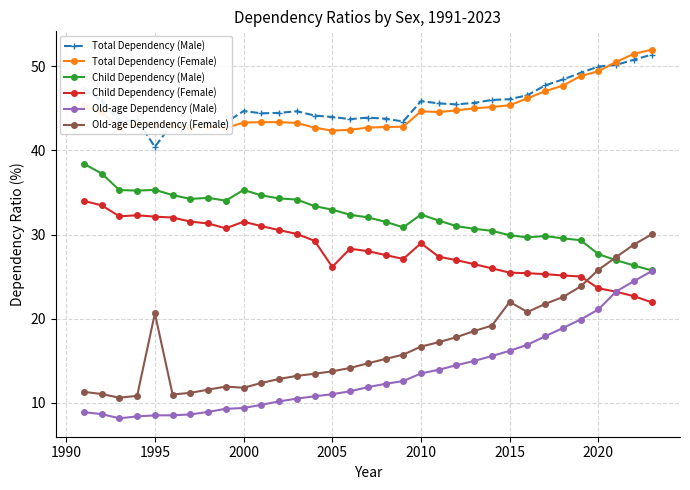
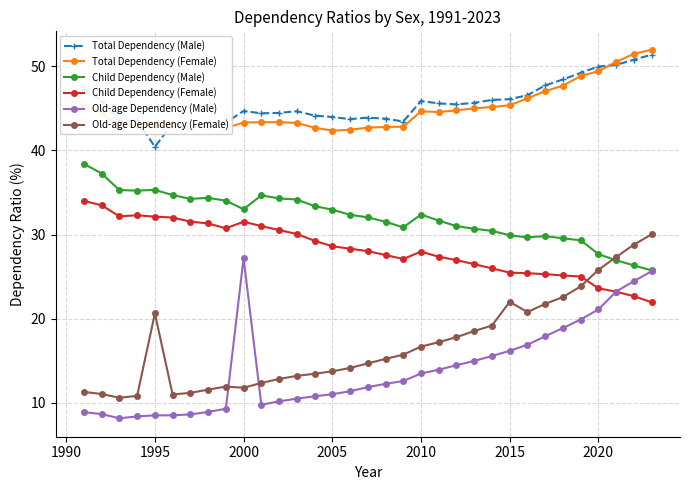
Child Dependency (Male), 2000: 35 -> 33
Old-age Dependency (Male), 2000: 9 -> 27
Child Dependency (Female), 2005: 26 -> 29
Child Dependency (Female), 2010: 29 -> 28
